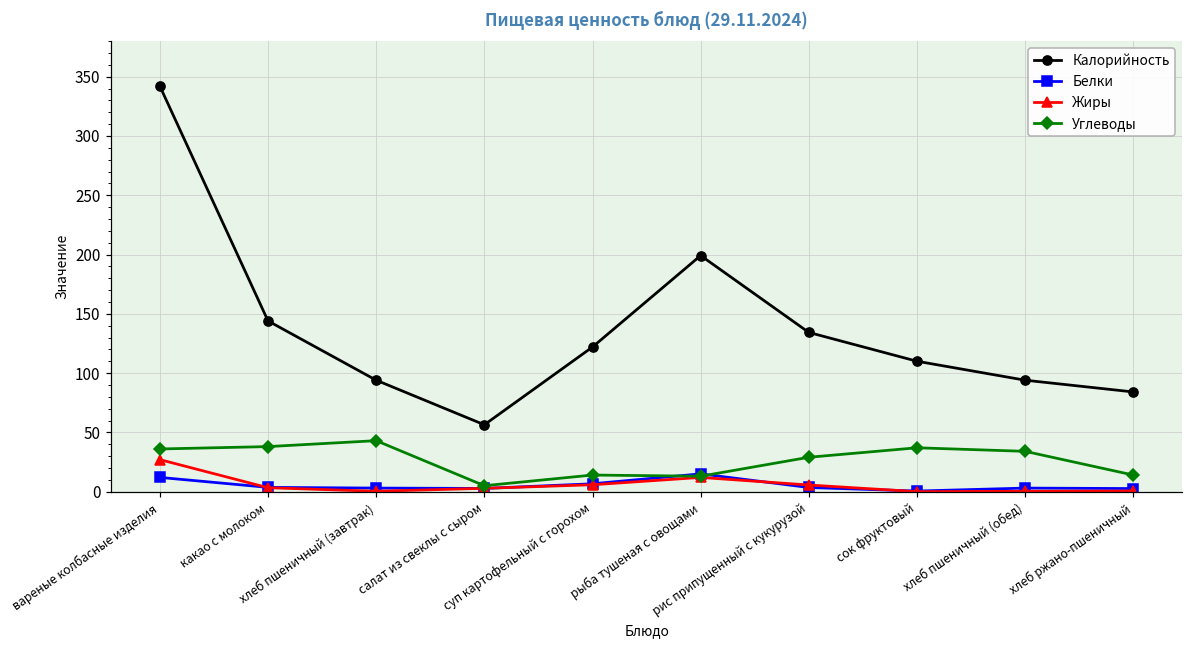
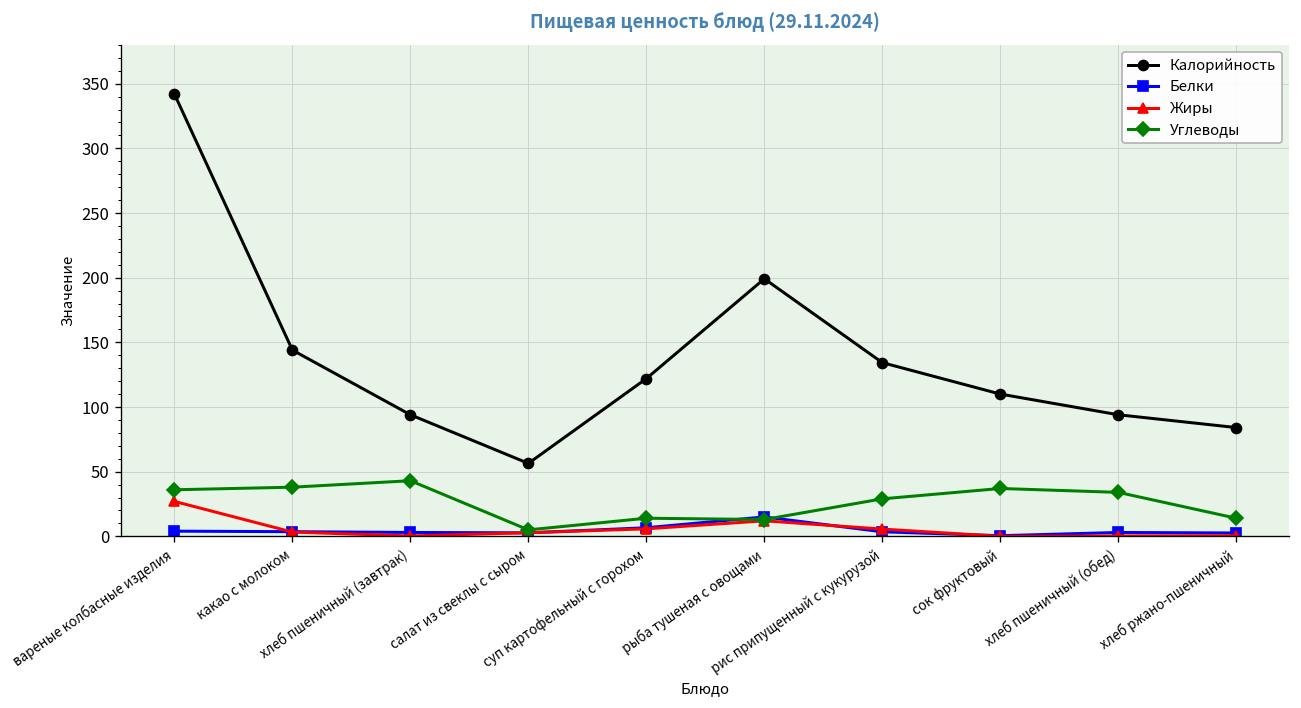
Белки, вареные колбасные изделия: 12 -> 4
